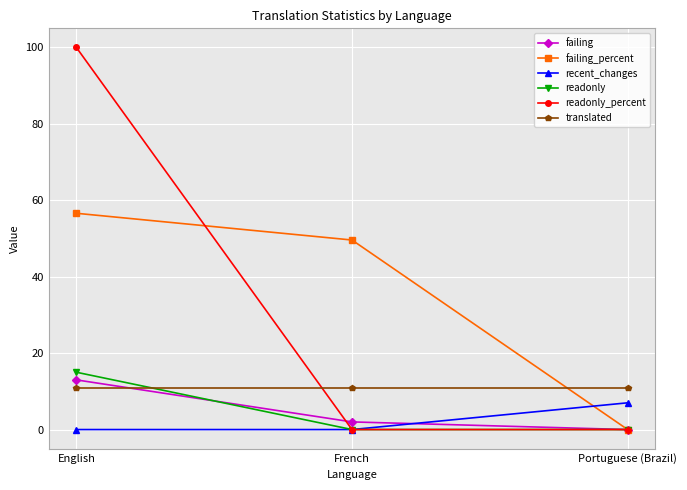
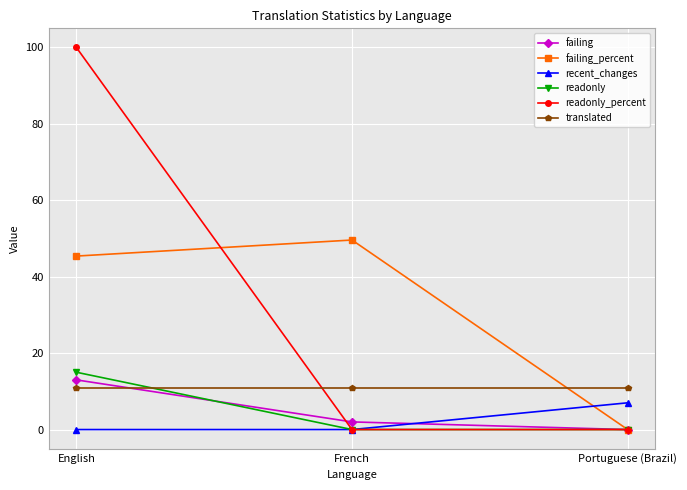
failing_percent, English: 57 -> 45
